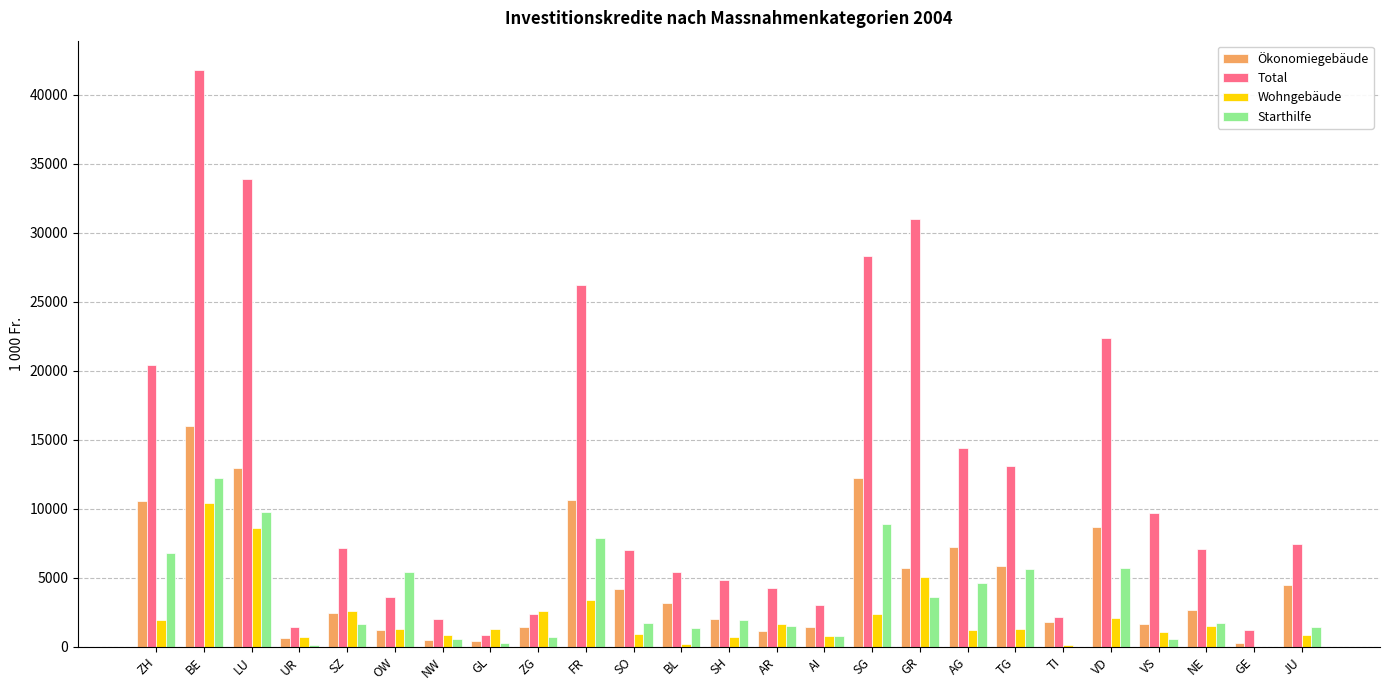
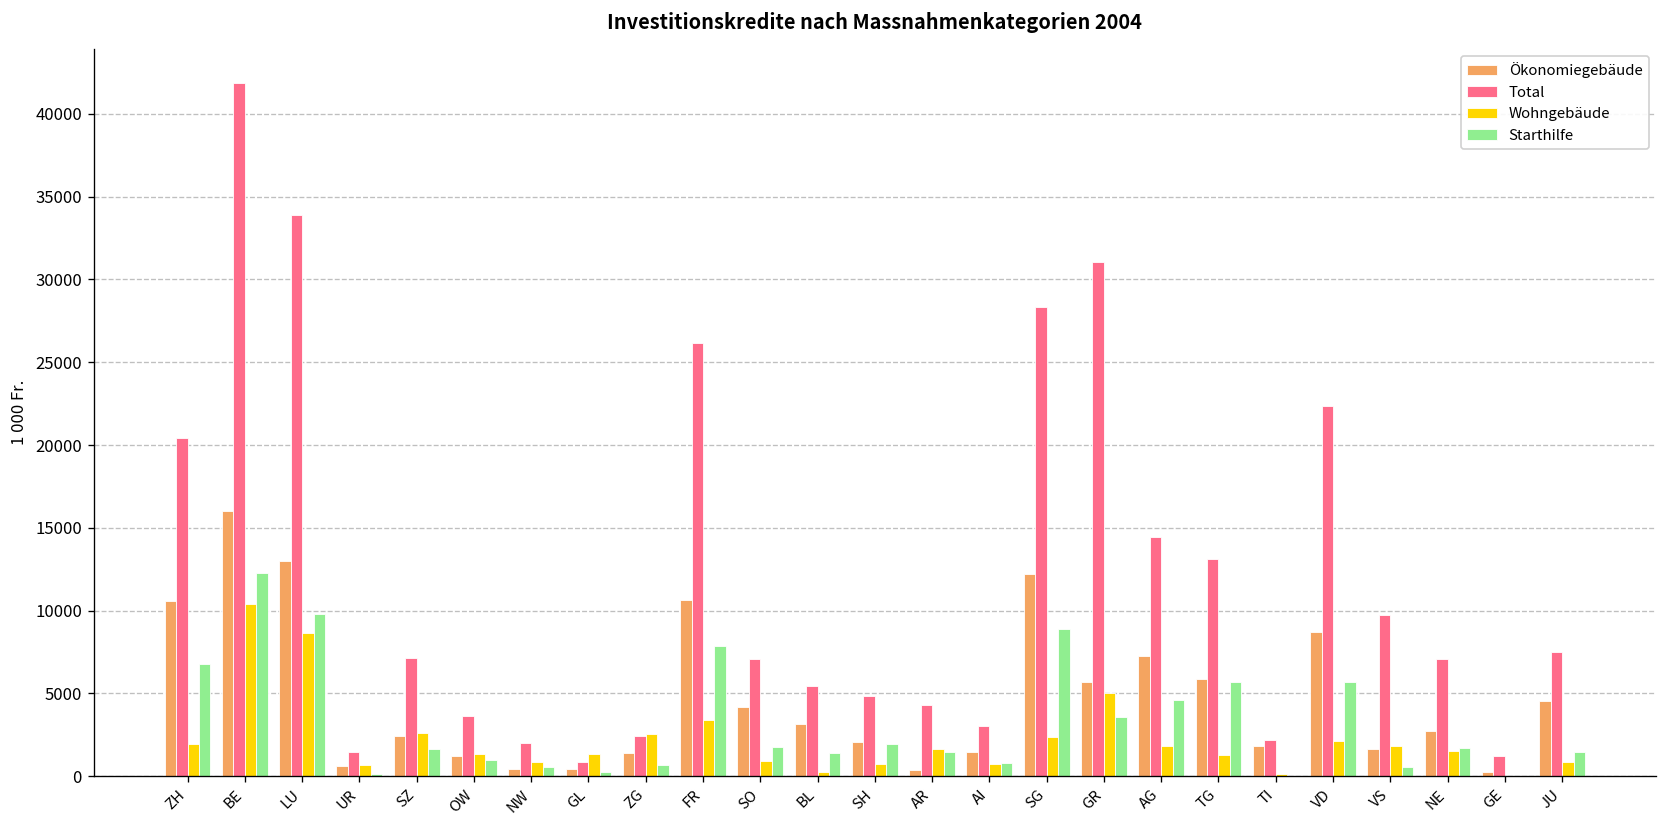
Starthilfe, OW: 5400 -> 1000
Ökonomiegebäude, AR: 1100 -> 400
Wohngebäude, AG: 1200 -> 1800
Wohngebäude, VS: 1100 -> 1800
